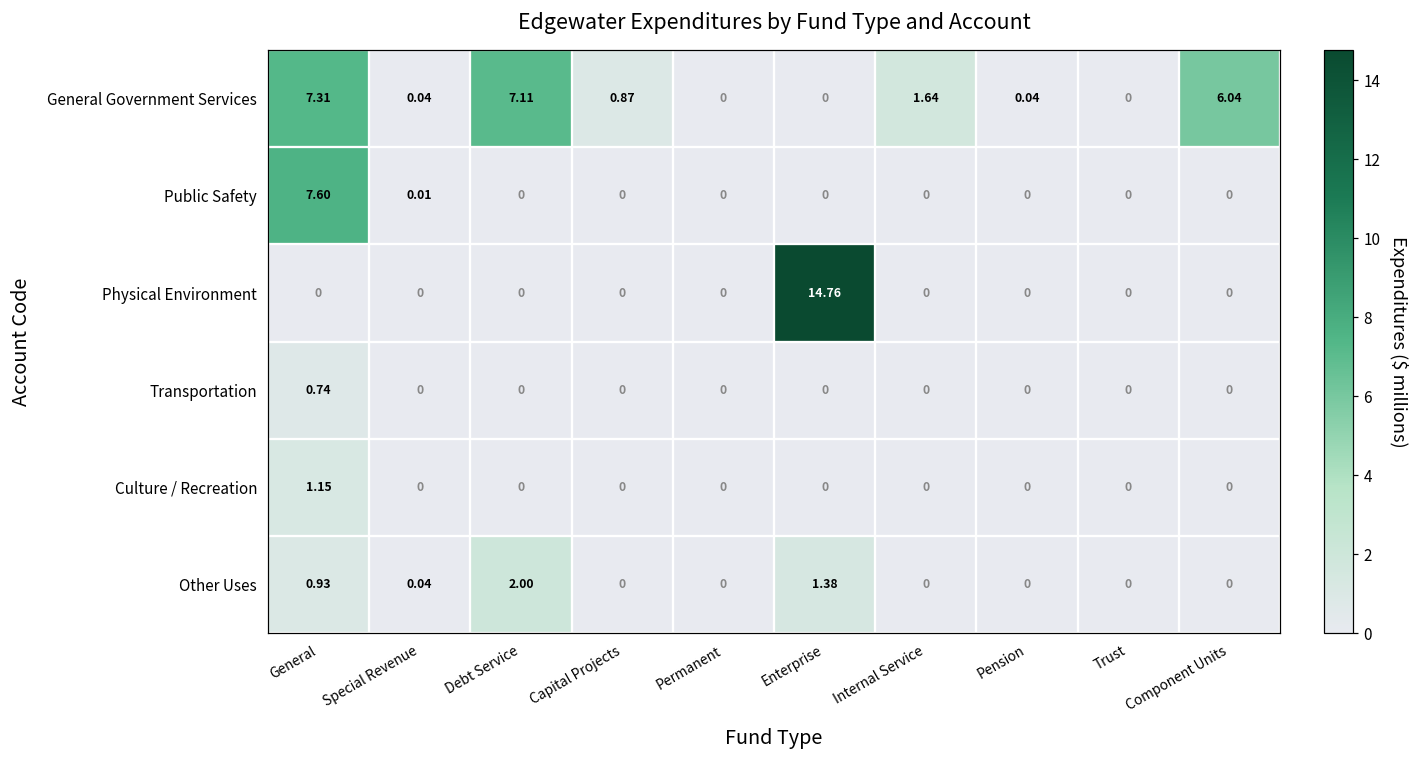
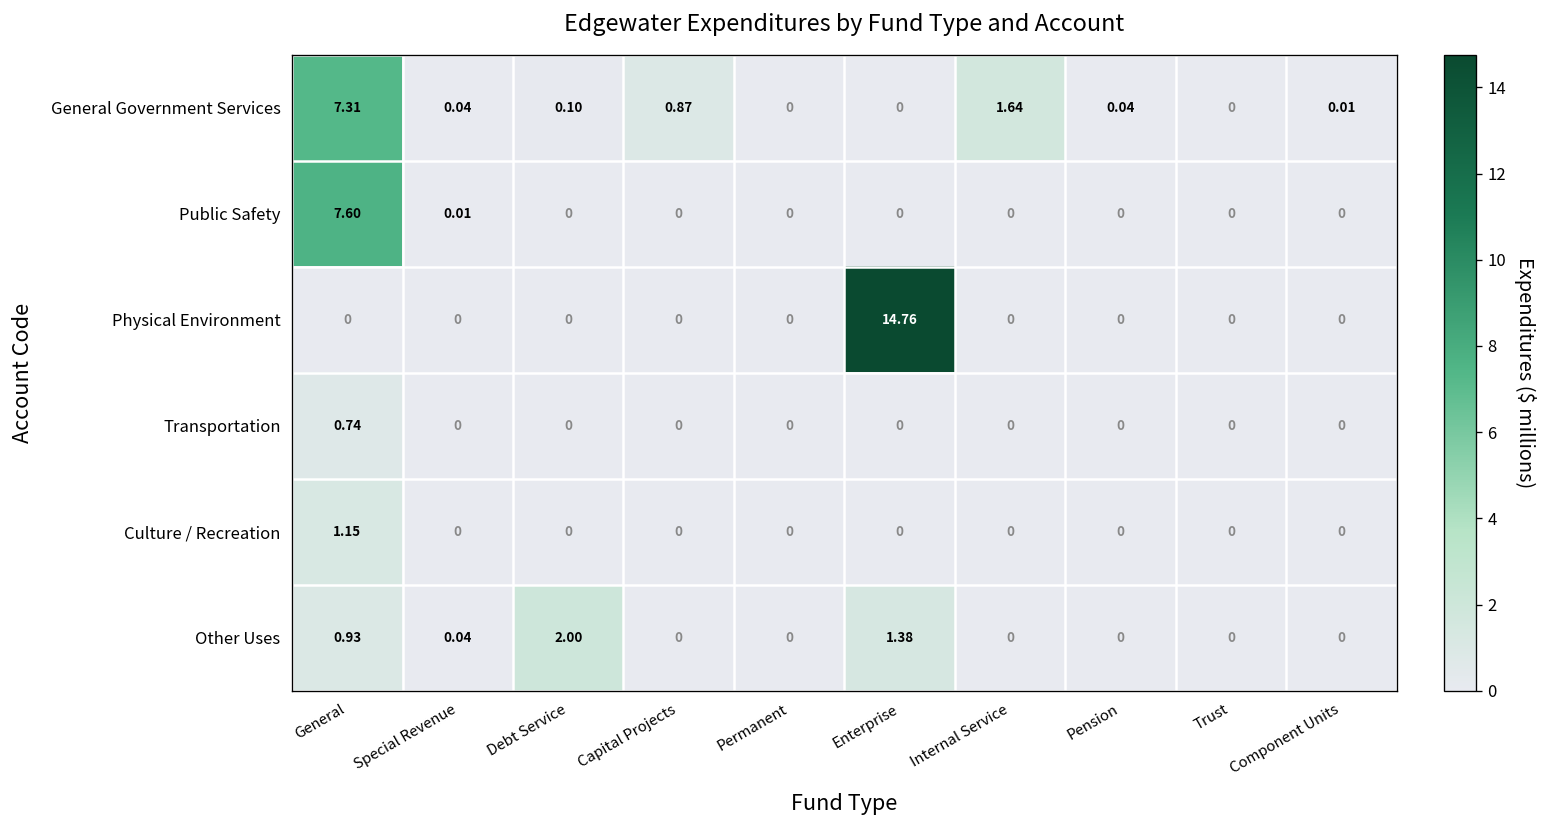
General Government Services, Debt Service: 7.11 -> 0.10
General Government Services, Component Units: 6.04 -> 0.01
